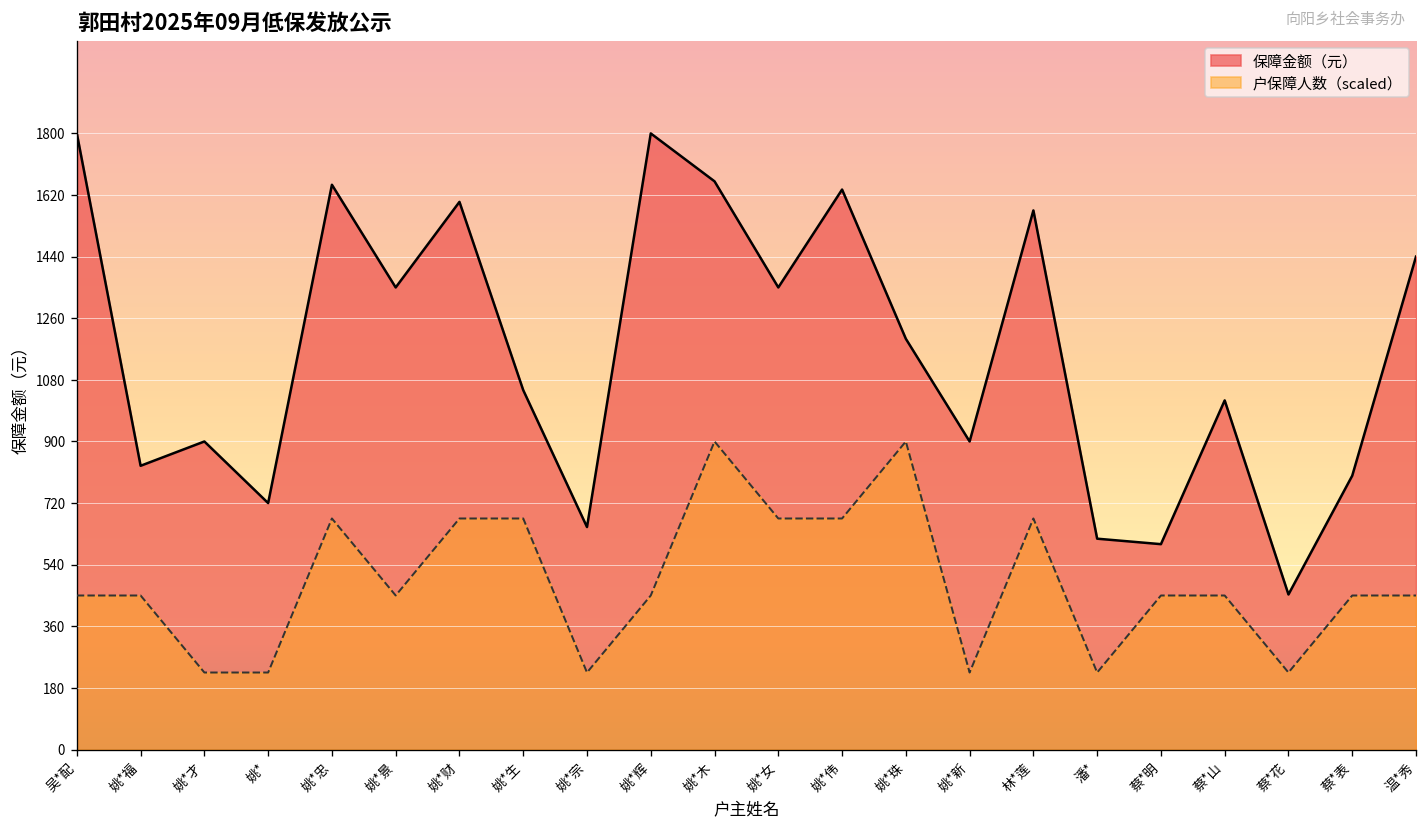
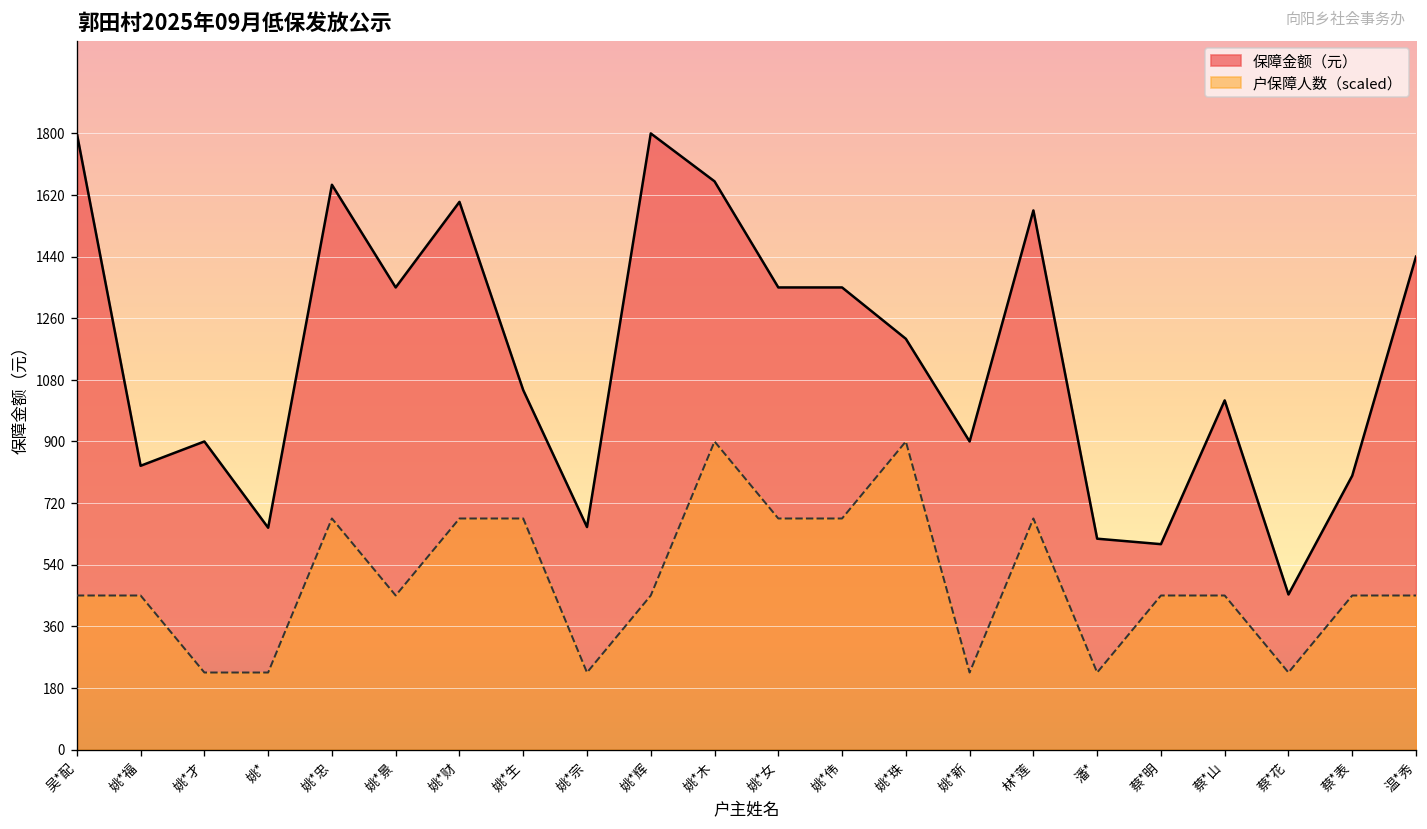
保障金额（元）, 姚*: 720 -> 650
保障金额（元）, 姚*伟: 1640 -> 1350
